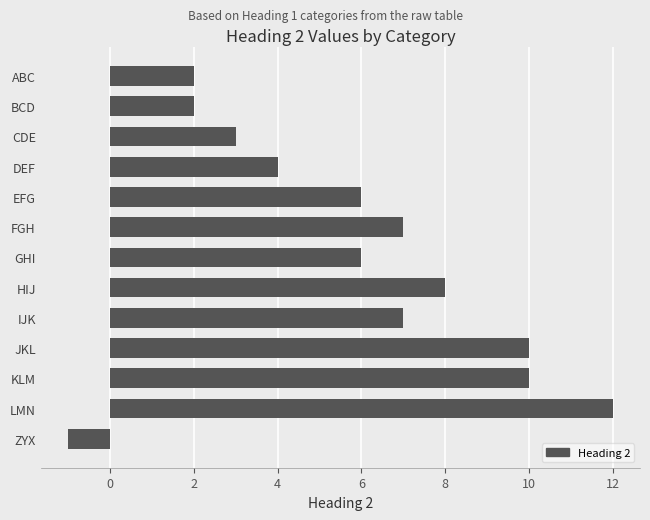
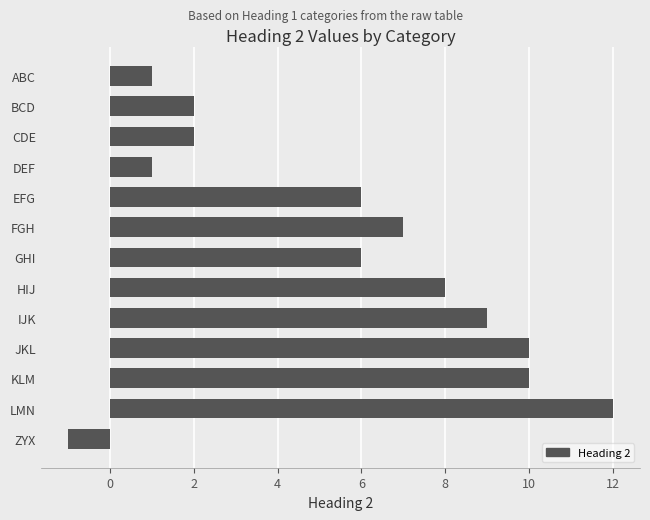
ABC: 2 -> 1
CDE: 3 -> 2
DEF: 4 -> 1
IJK: 7 -> 9
